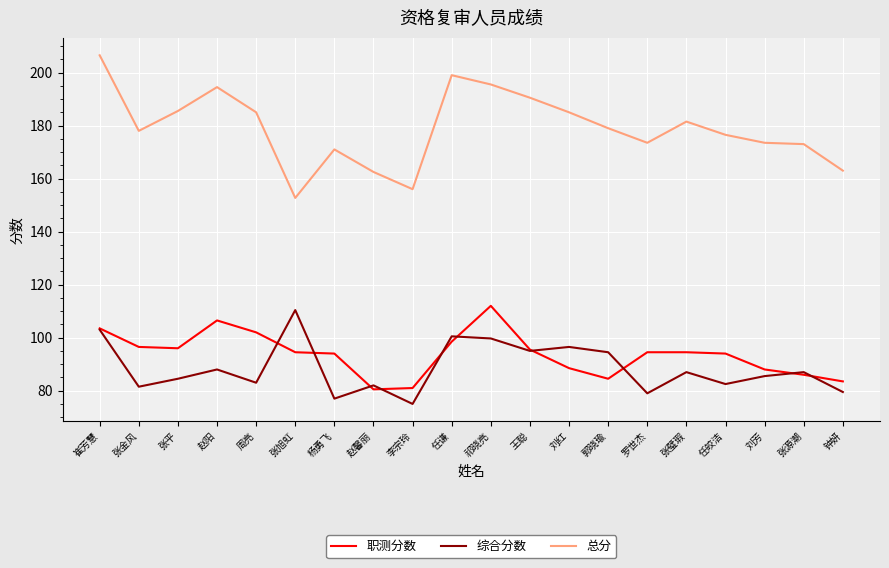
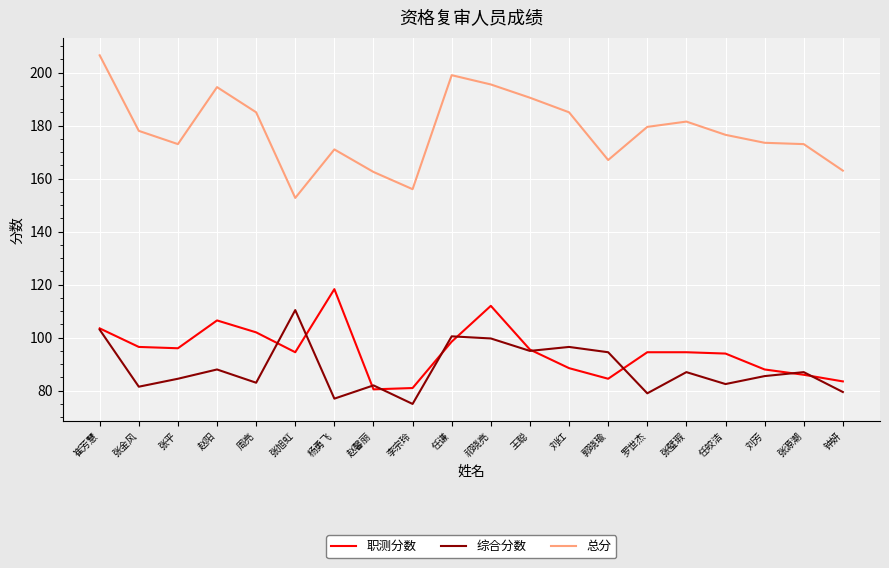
总分, 张平: 186 -> 173
职测分数, 杨勇飞: 94 -> 118
总分, 郭晓瑜: 179 -> 167
总分, 罗世杰: 174 -> 180
